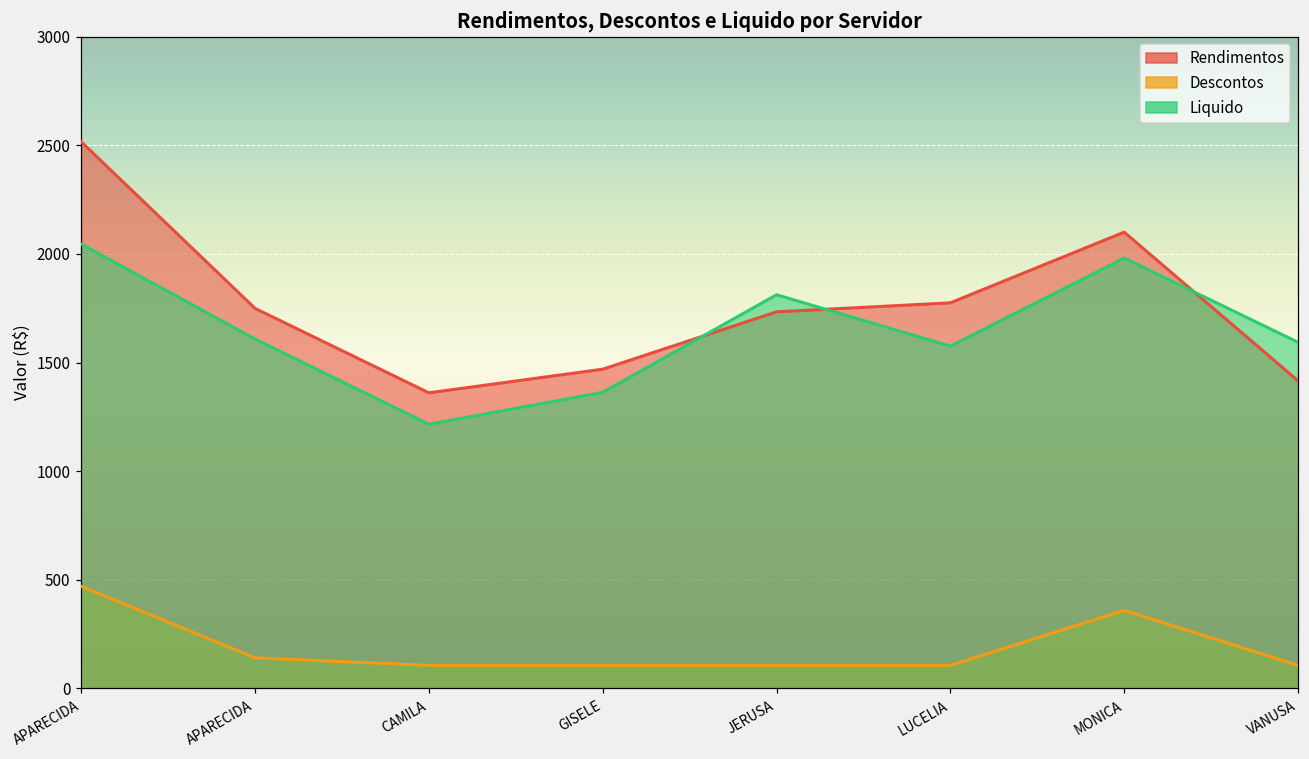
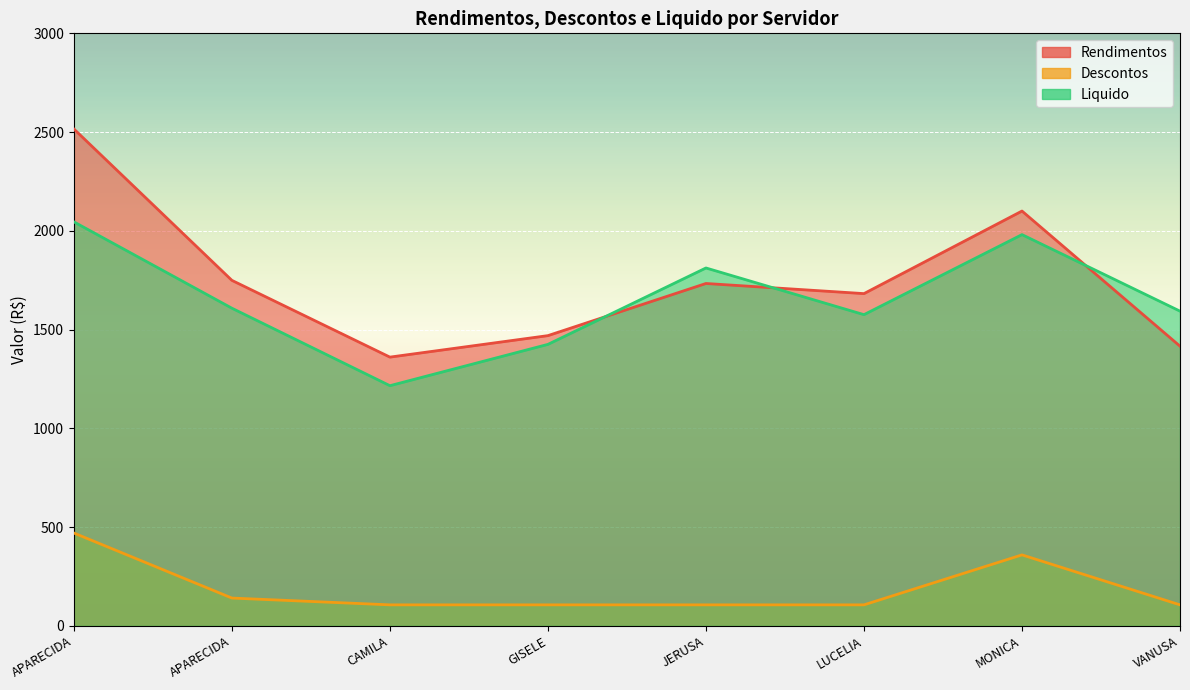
Liquido, GISELE: 1360 -> 1430
Rendimentos, LUCELIA: 1780 -> 1680
